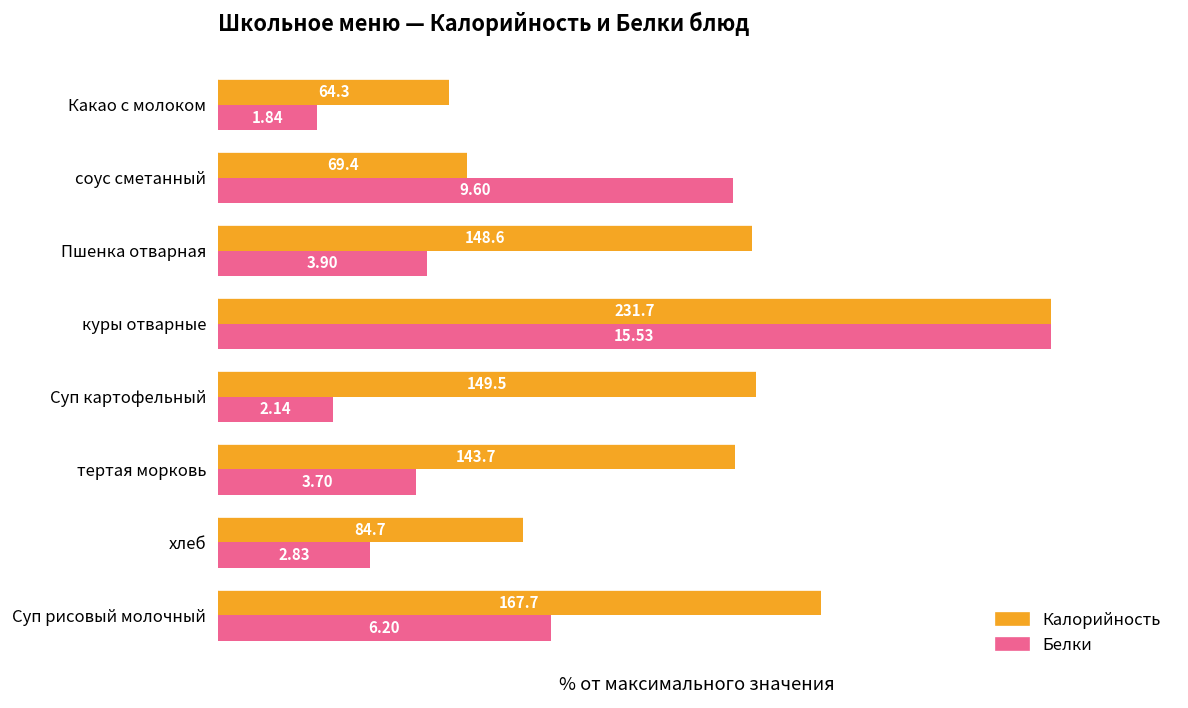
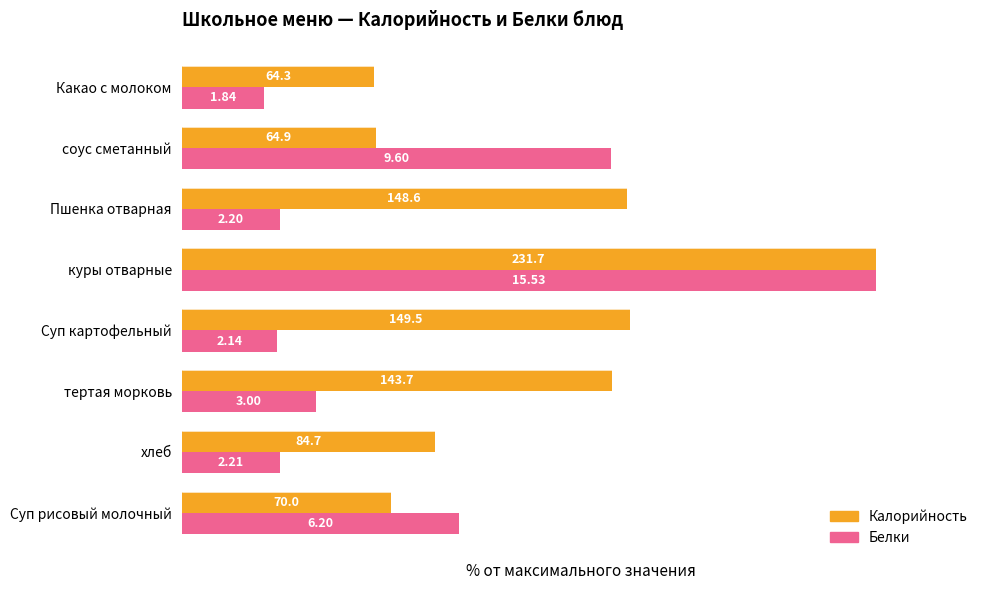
Калорийность, соус сметанный: 69.4 -> 64.9
Белки, Пшенка отварная: 3.90 -> 2.20
Белки, тертая морковь: 3.70 -> 3.00
Белки, хлеб: 2.83 -> 2.21
Калорийность, Суп рисовый молочный: 167.7 -> 70.0
